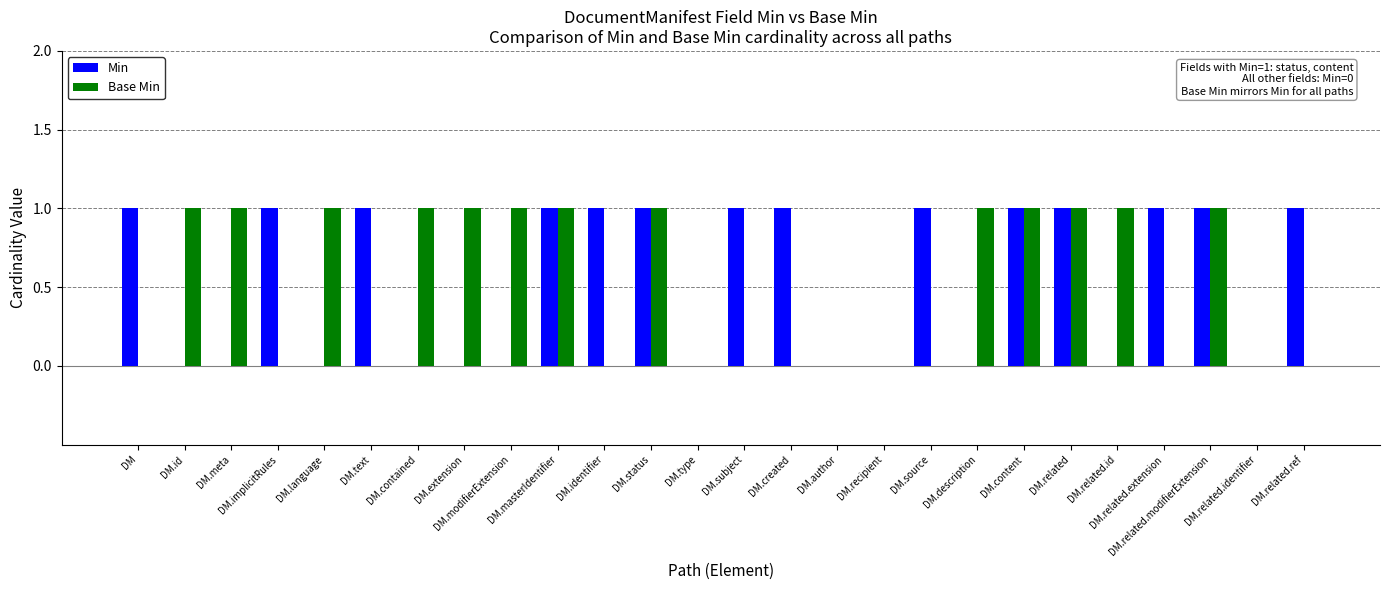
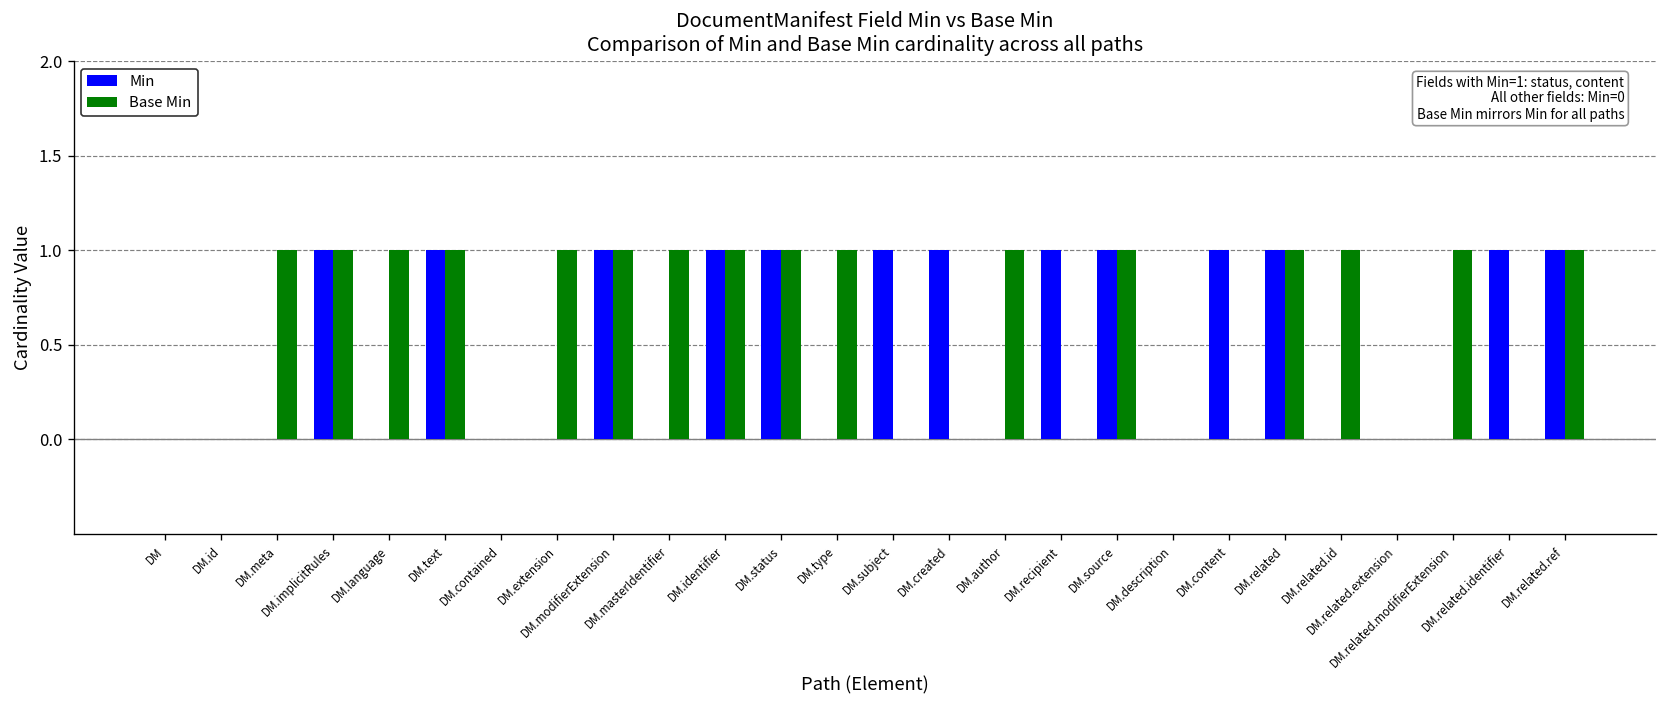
Min, DM: 1 -> 0
Base Min, DM.id: 1 -> 0
Base Min, DM.implicitRules: 0 -> 1
Base Min, DM.text: 0 -> 1
Base Min, DM.contained: 1 -> 0
Min, DM.modifierExtension: 0 -> 1
Min, DM.masterIdentifier: 1 -> 0
Base Min, DM.identifier: 0 -> 1
Base Min, DM.type: 0 -> 1
Base Min, DM.author: 0 -> 1
Min, DM.recipient: 0 -> 1
Base Min, DM.source: 0 -> 1
Base Min, DM.description: 1 -> 0
Base Min, DM.content: 1 -> 0
Min, DM.related.extension: 1 -> 0
Min, DM.related.modifierExtension: 1 -> 0
Min, DM.related.identifier: 0 -> 1
Base Min, DM.related.ref: 0 -> 1
